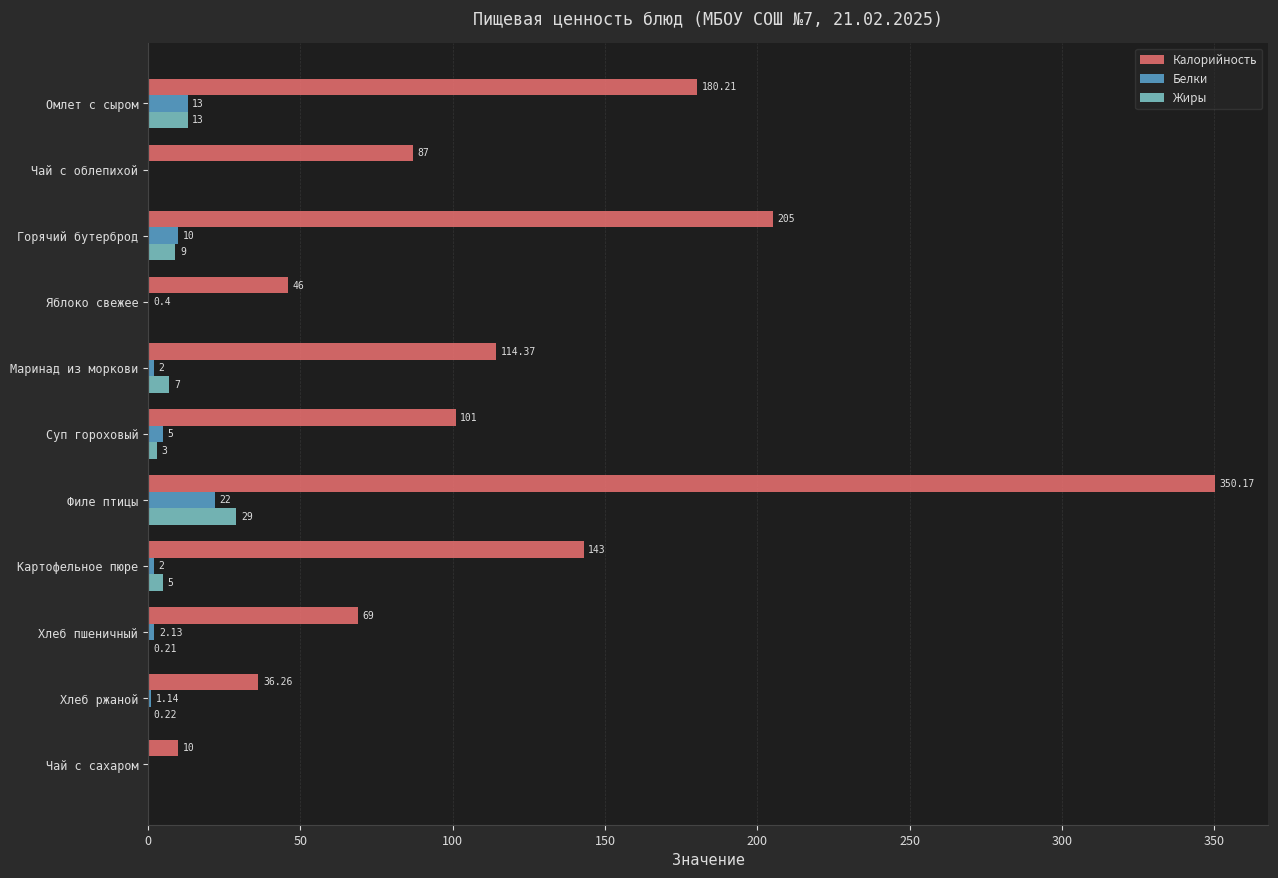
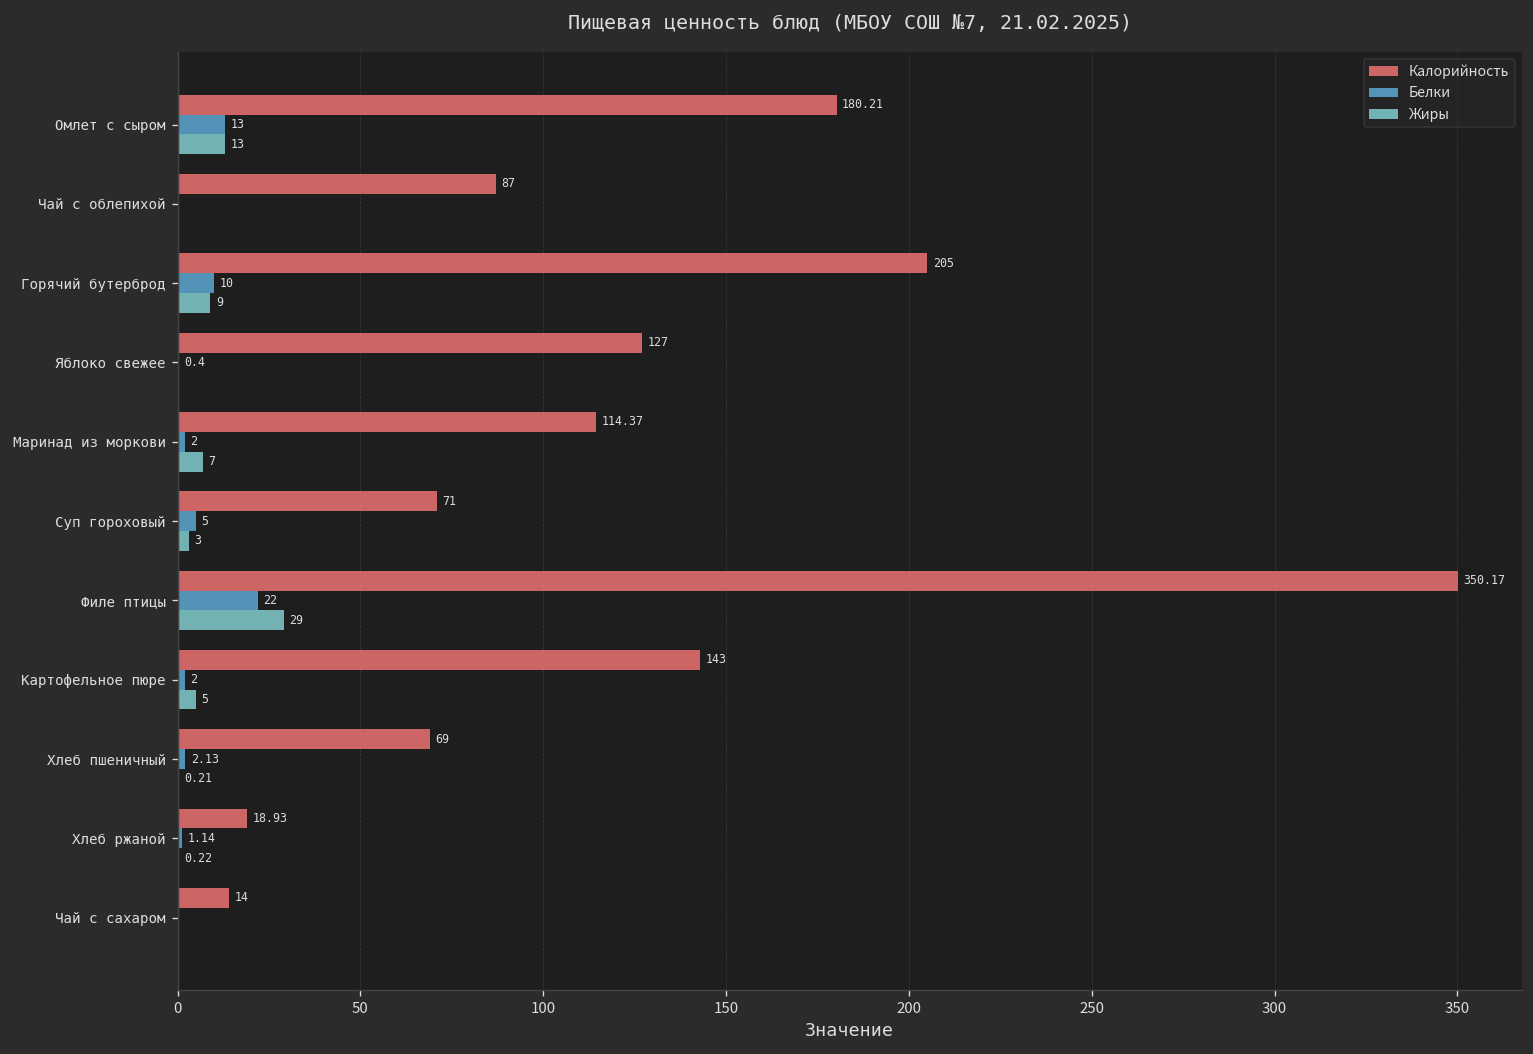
Калорийность, Яблоко свежее: 46 -> 127
Калорийность, Суп гороховый: 101 -> 71
Калорийность, Хлеб ржаной: 36.26 -> 18.93
Калорийность, Чай с сахаром: 10 -> 14
